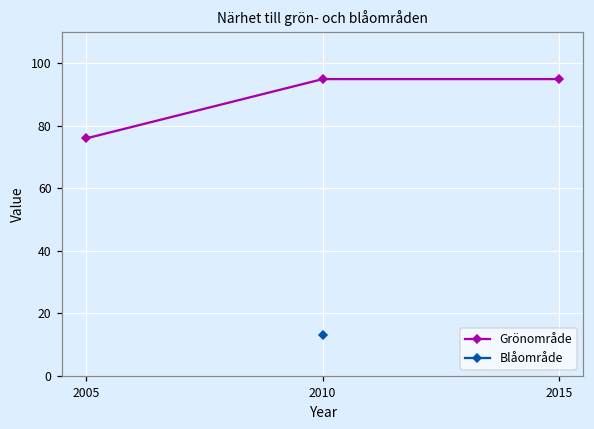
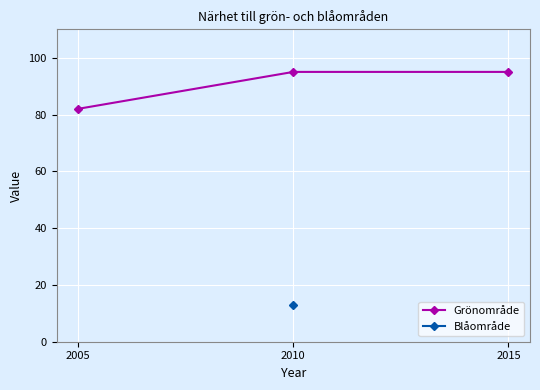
Grönområde, 2005: 76 -> 82
